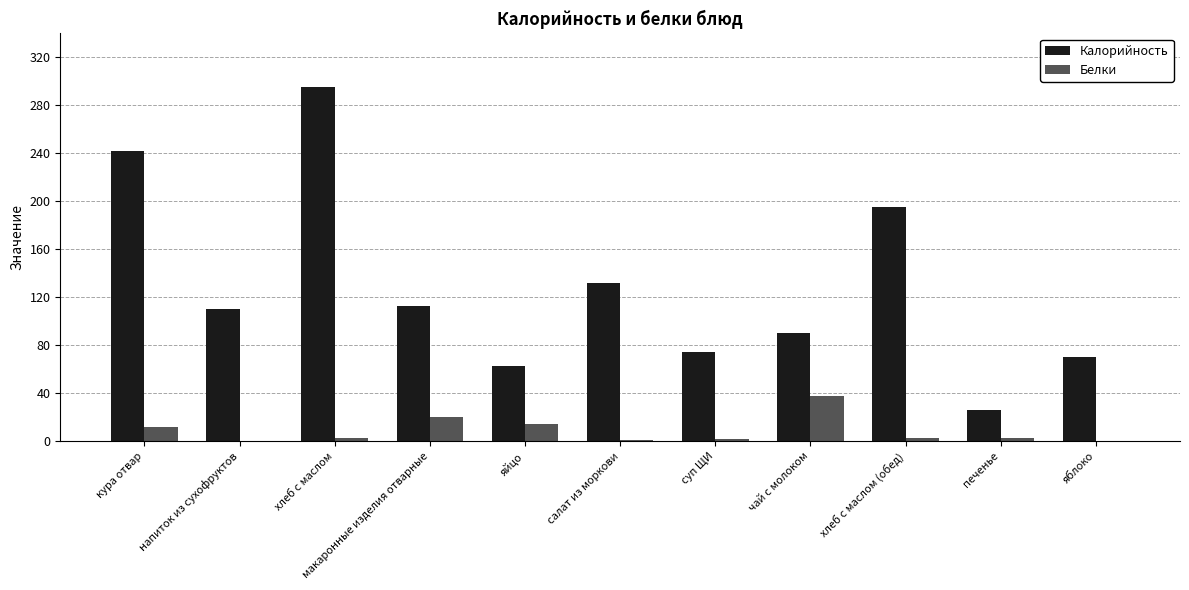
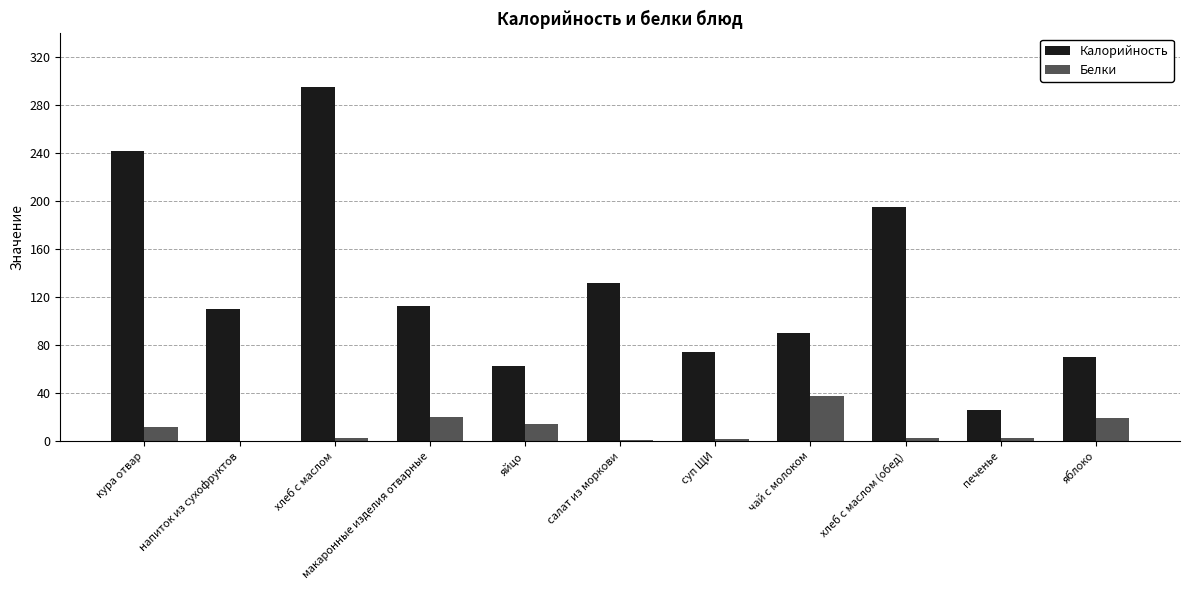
Белки, яблоко: 0 -> 19
